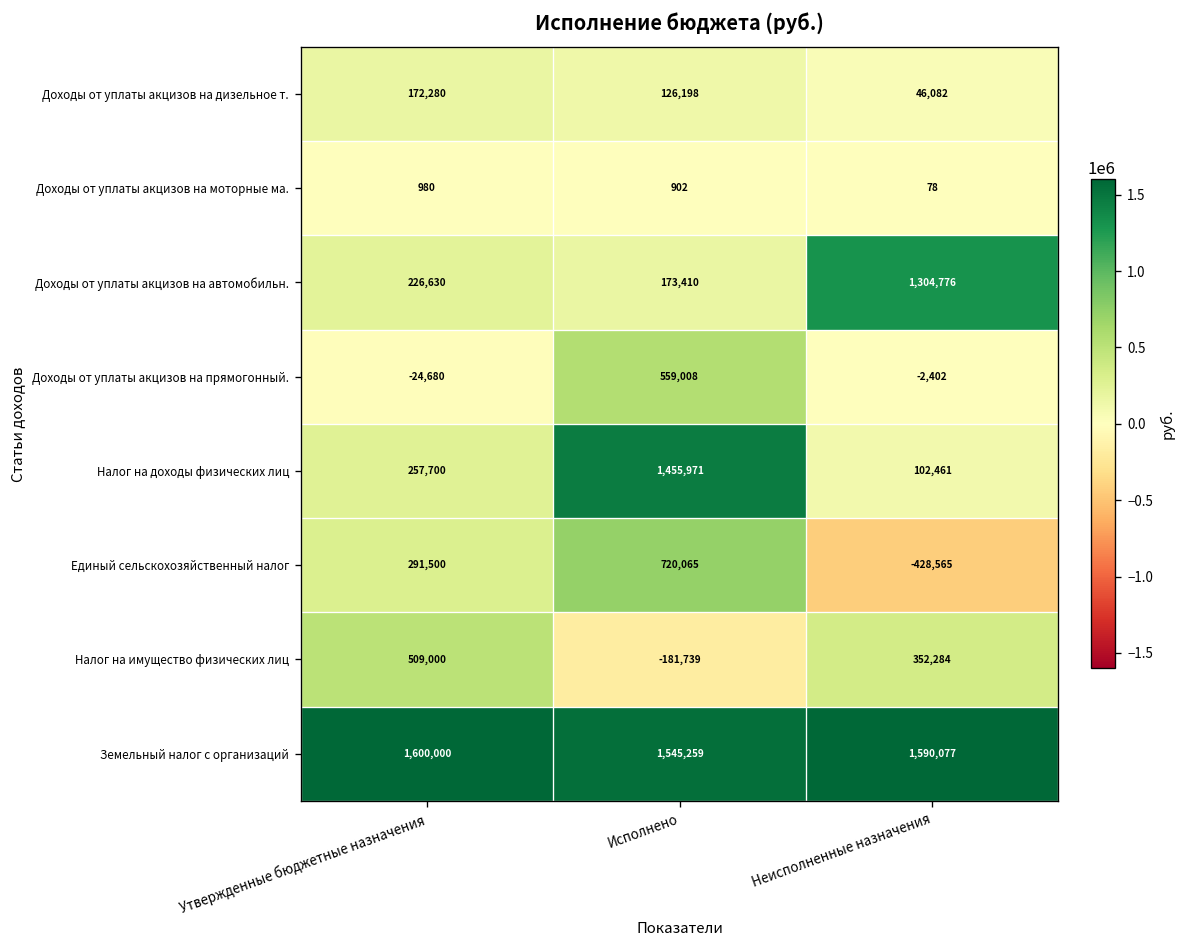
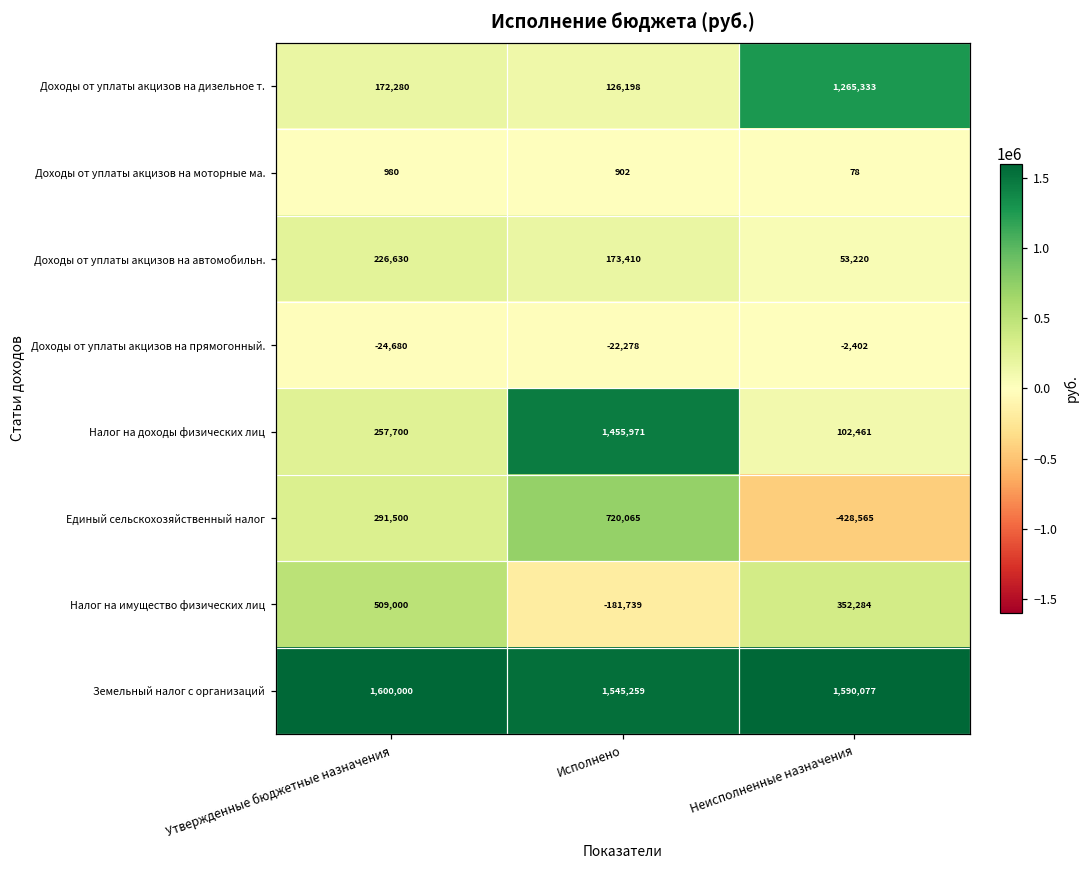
Доходы от уплаты акцизов на дизельное т., Неисполненные назначения: 46,082 -> 1,265,333
Доходы от уплаты акцизов на автомобильн., Неисполненные назначения: 1,304,776 -> 53,220
Доходы от уплаты акцизов на прямогонный., Исполнено: 559,008 -> -22,278
